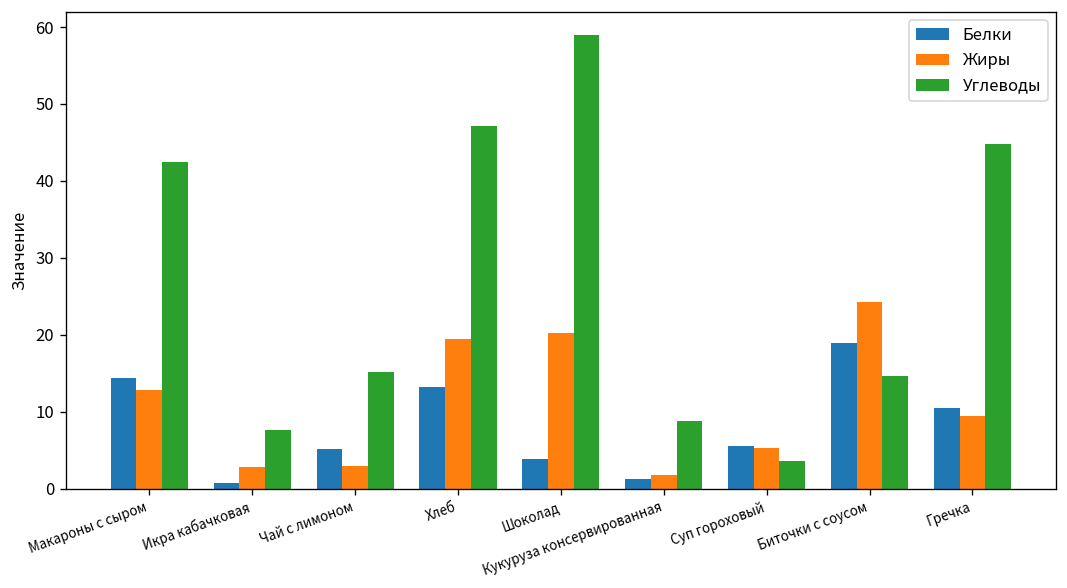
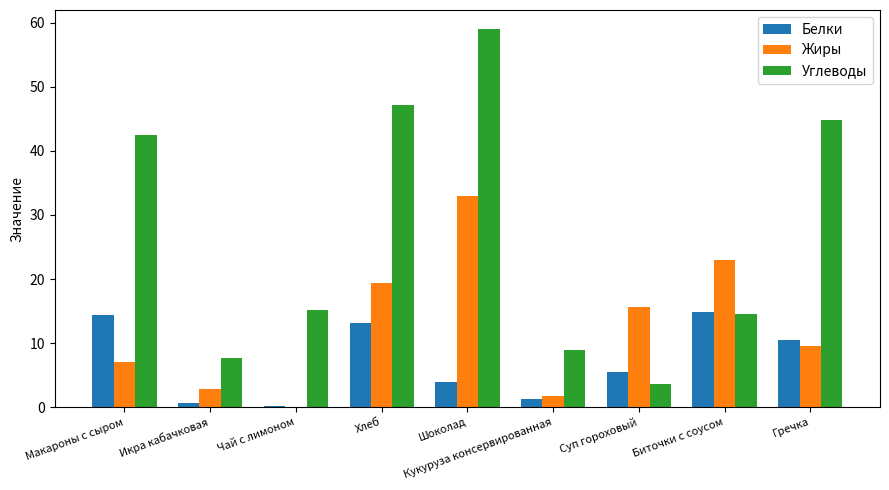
Жиры, Макароны с сыром: 13 -> 7
Белки, Чай с лимоном: 5 -> 0
Жиры, Чай с лимоном: 3 -> 0
Жиры, Шоколад: 20 -> 33
Жиры, Суп гороховый: 5 -> 16
Белки, Биточки с соусом: 19 -> 15
Жиры, Биточки с соусом: 24 -> 23
